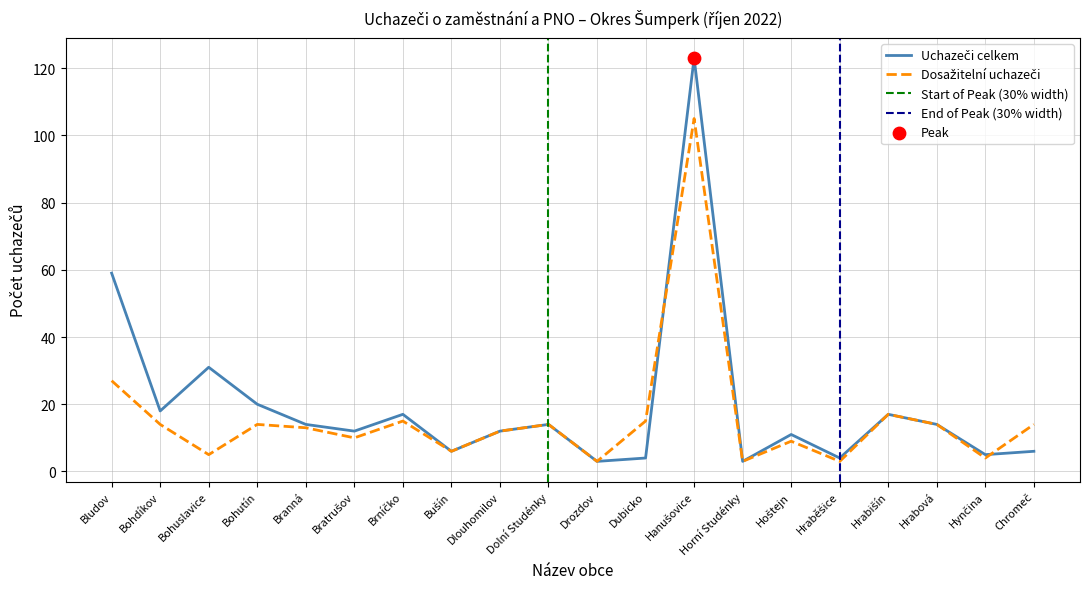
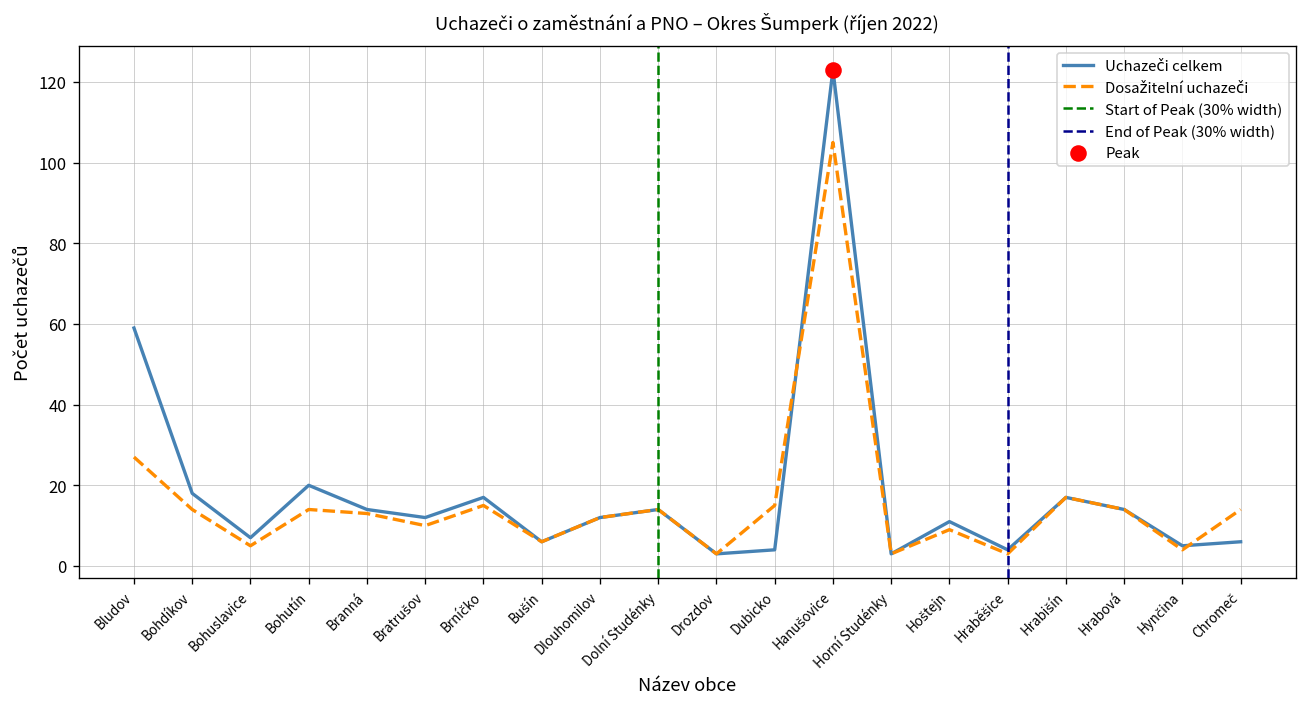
Uchazeči celkem, Bohuslavice: 31 -> 7
